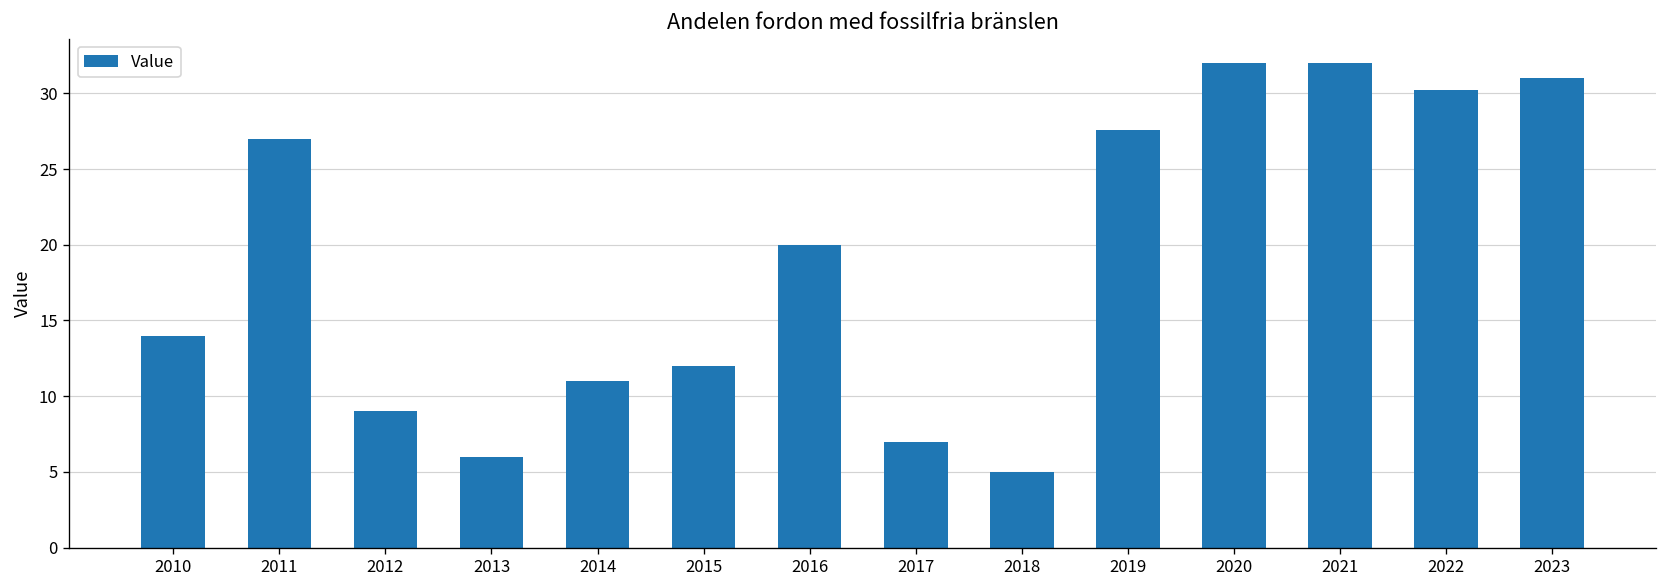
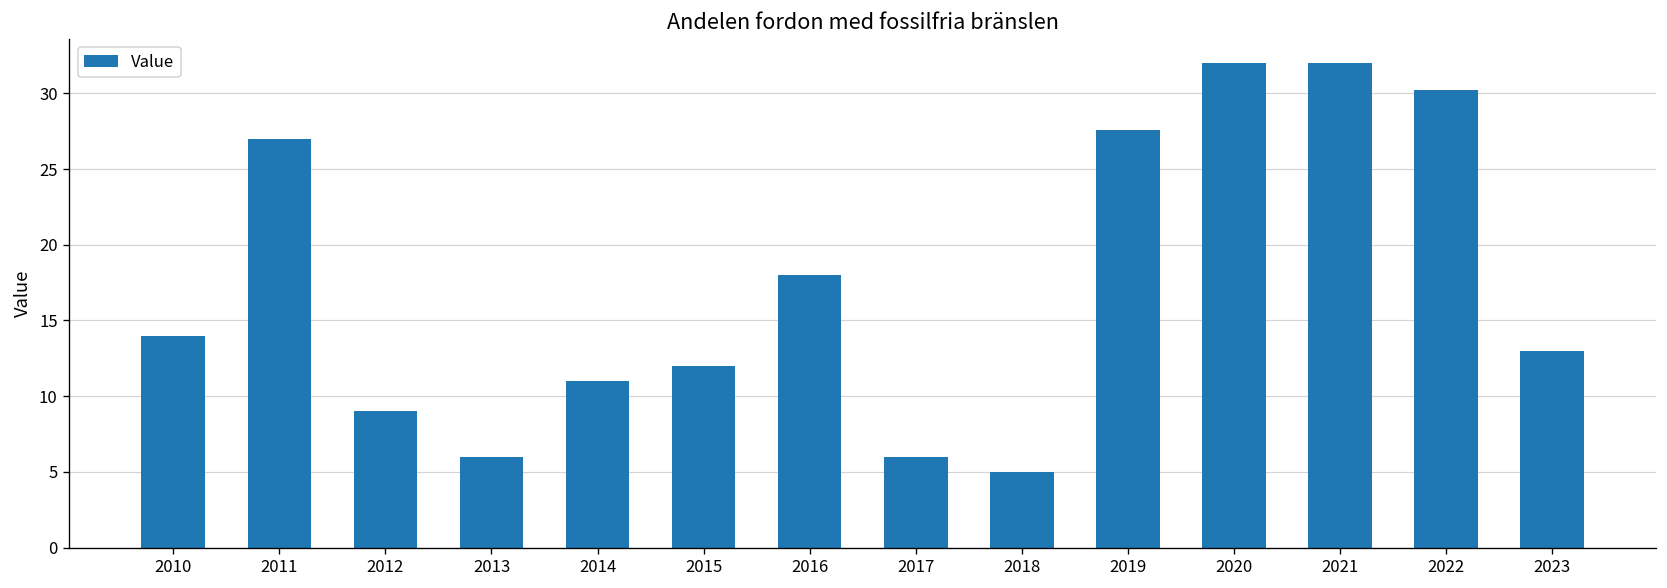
2016: 20 -> 18
2017: 7 -> 6
2023: 31 -> 13
